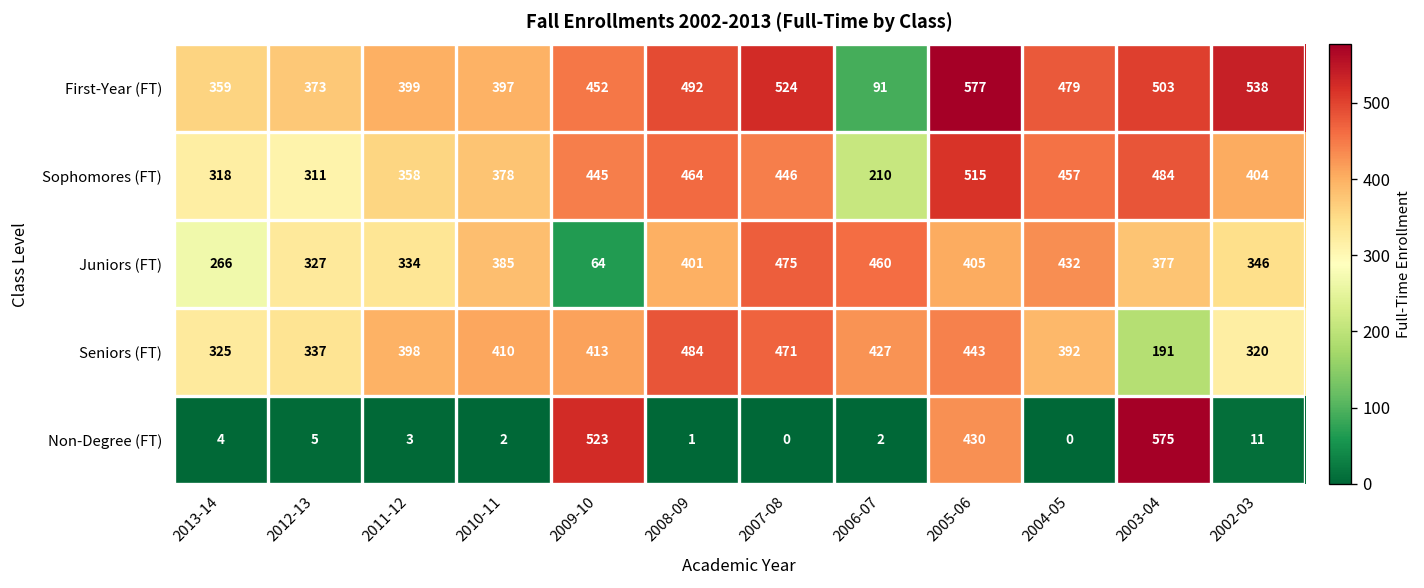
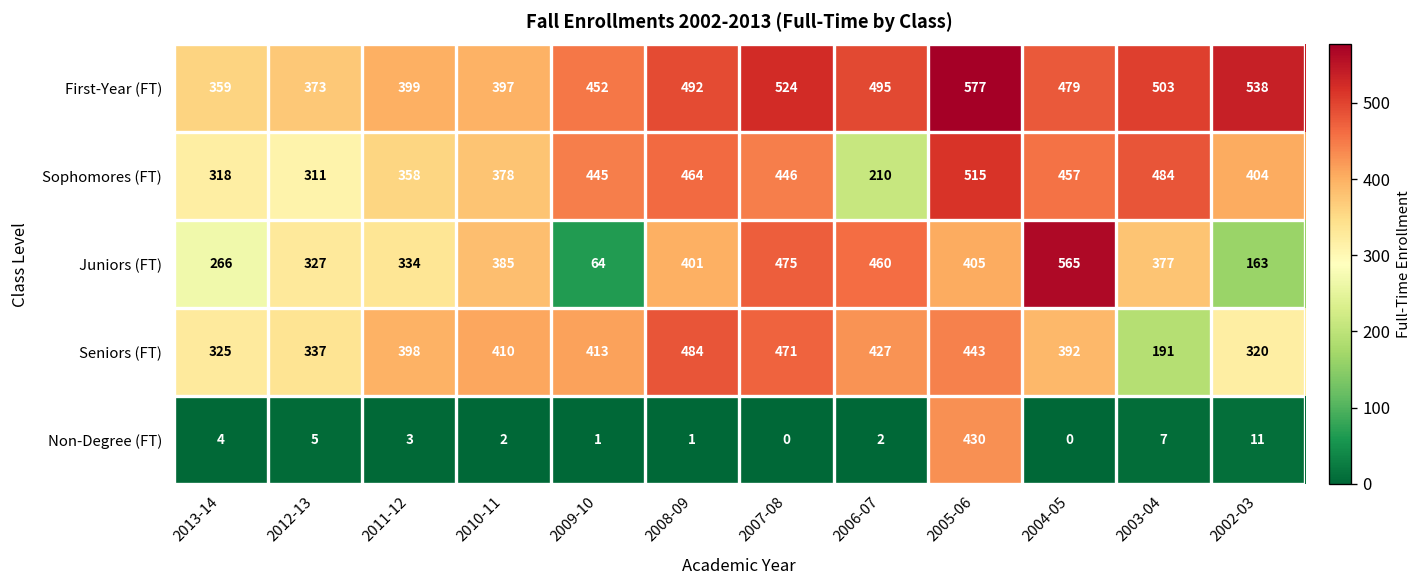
First-Year (FT), 2006-07: 91 -> 495
Juniors (FT), 2004-05: 432 -> 565
Juniors (FT), 2002-03: 346 -> 163
Non-Degree (FT), 2009-10: 523 -> 1
Non-Degree (FT), 2003-04: 575 -> 7
